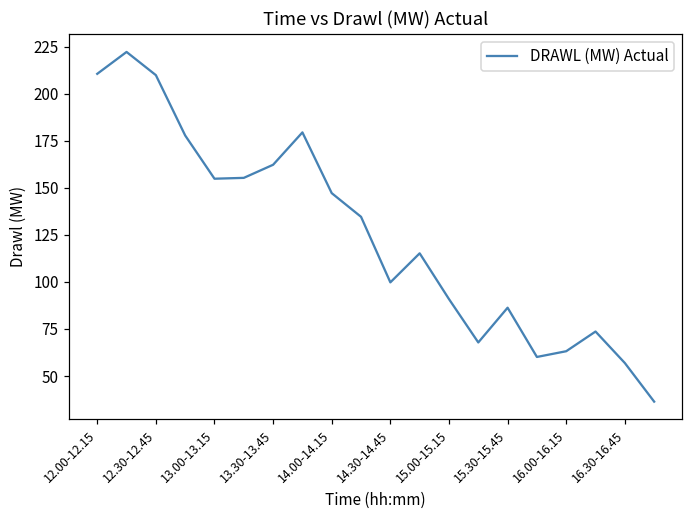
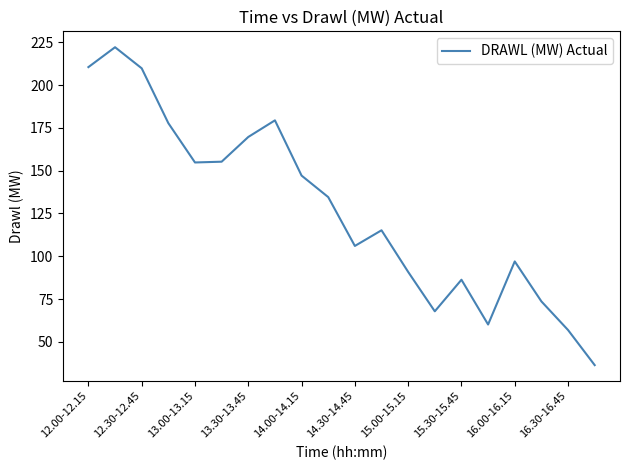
13.30-13.45: 162 -> 170
14.30-14.45: 100 -> 106
16.00-16.15: 63 -> 97
